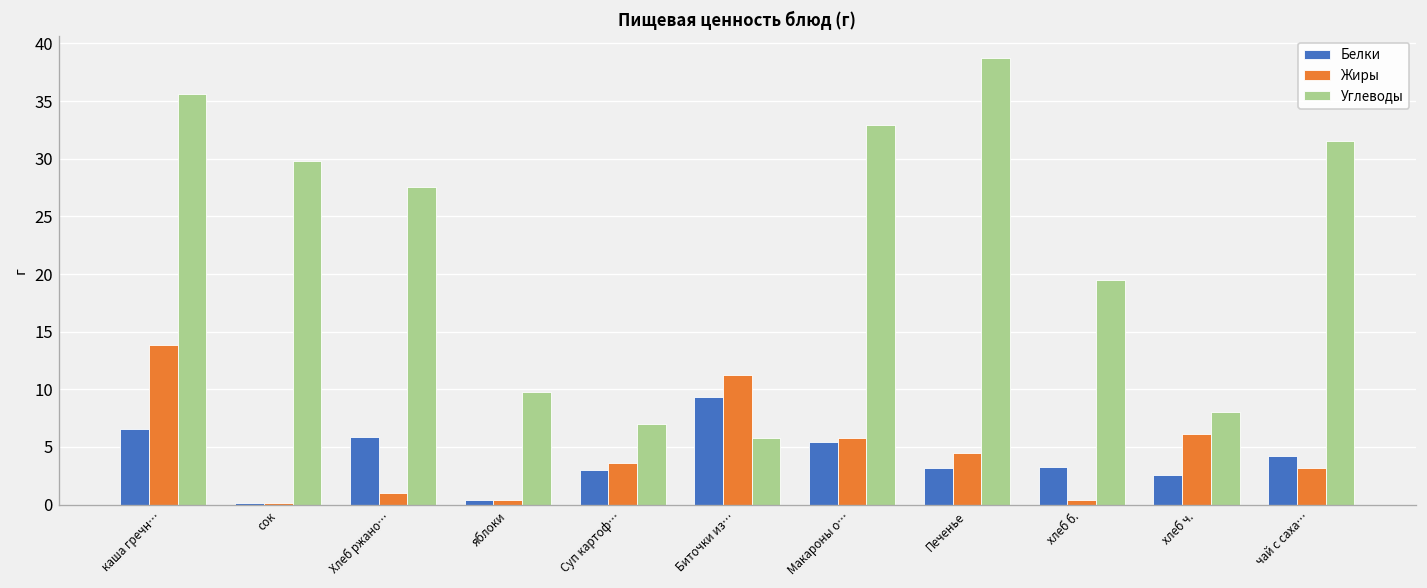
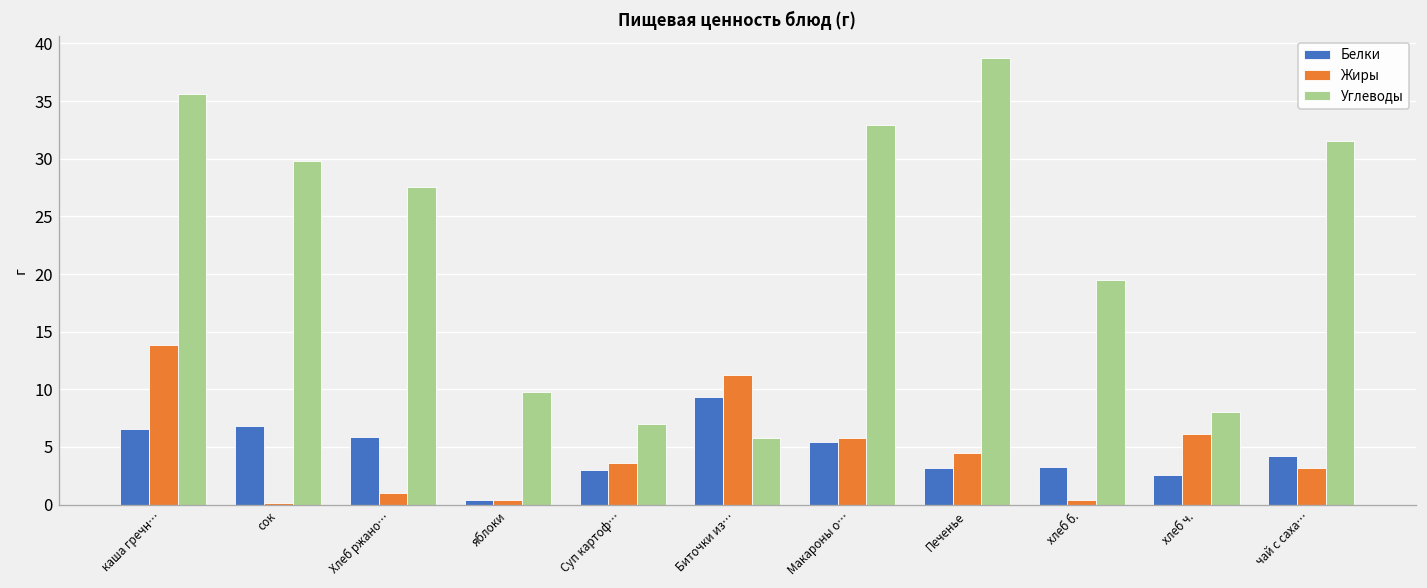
Белки, сок: 0 -> 7
